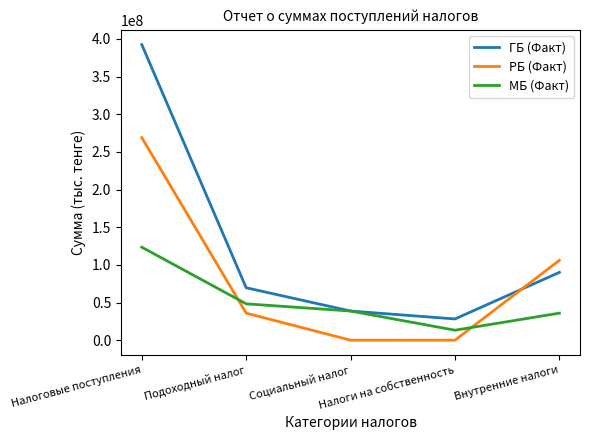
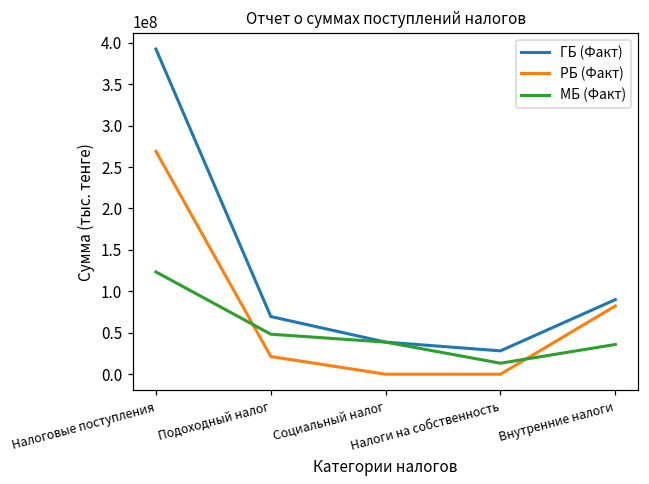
РБ (Факт), Подоходный налог: 40000000 -> 20000000
РБ (Факт), Внутренние налоги: 110000000 -> 80000000
